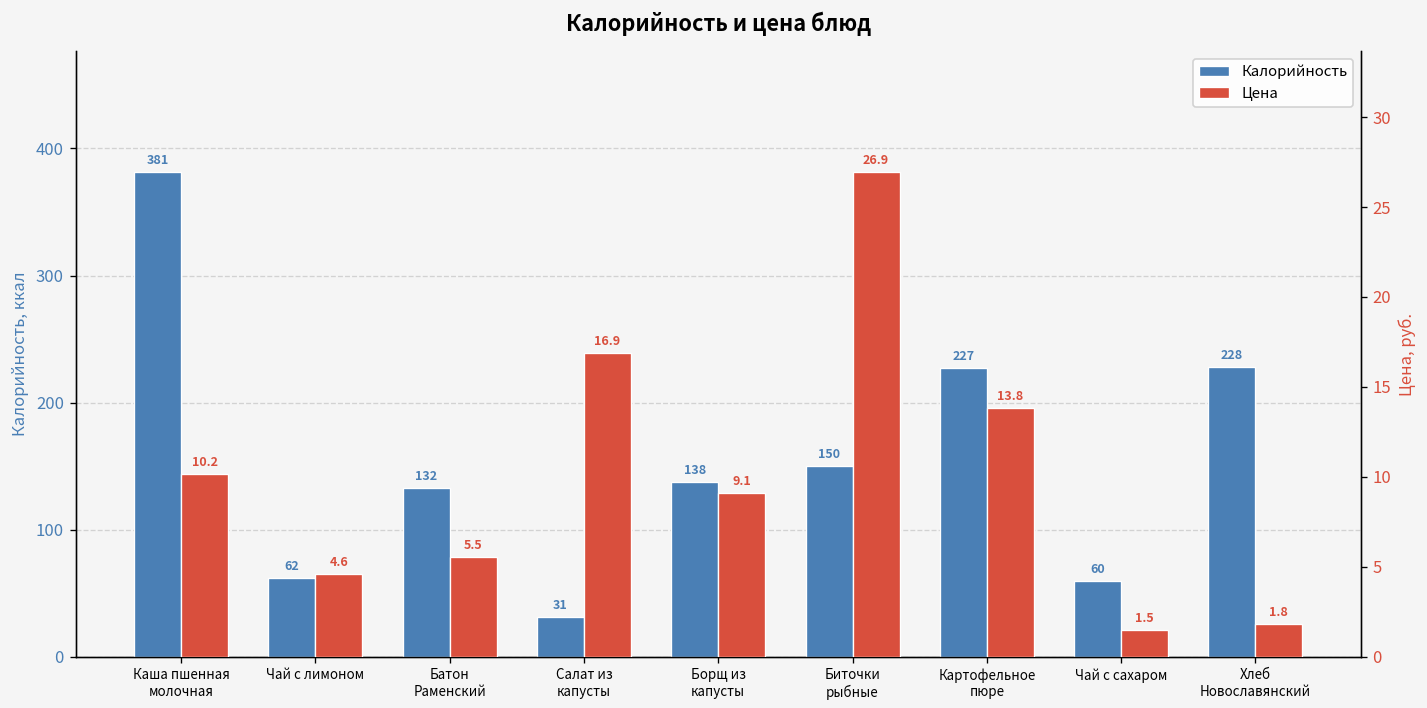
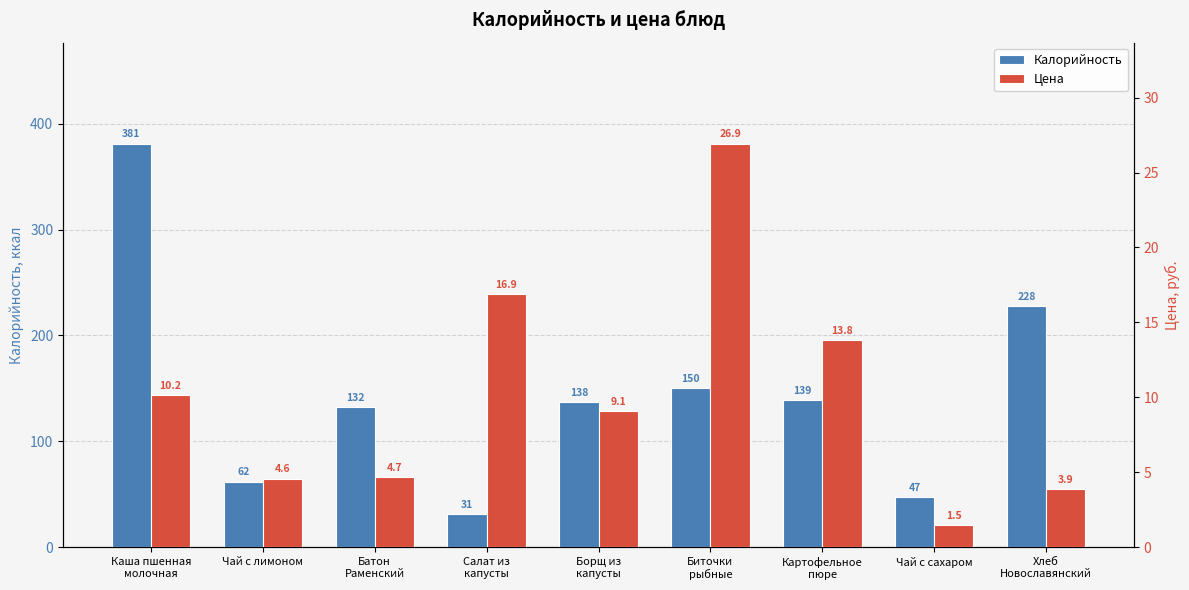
Калорийность, Картофельное пюре: 227 -> 139
Калорийность, Чай с сахаром: 60 -> 47
Цена, Батон Раменский: 5.5 -> 4.7
Цена, Хлеб Новославянский: 1.8 -> 3.9
